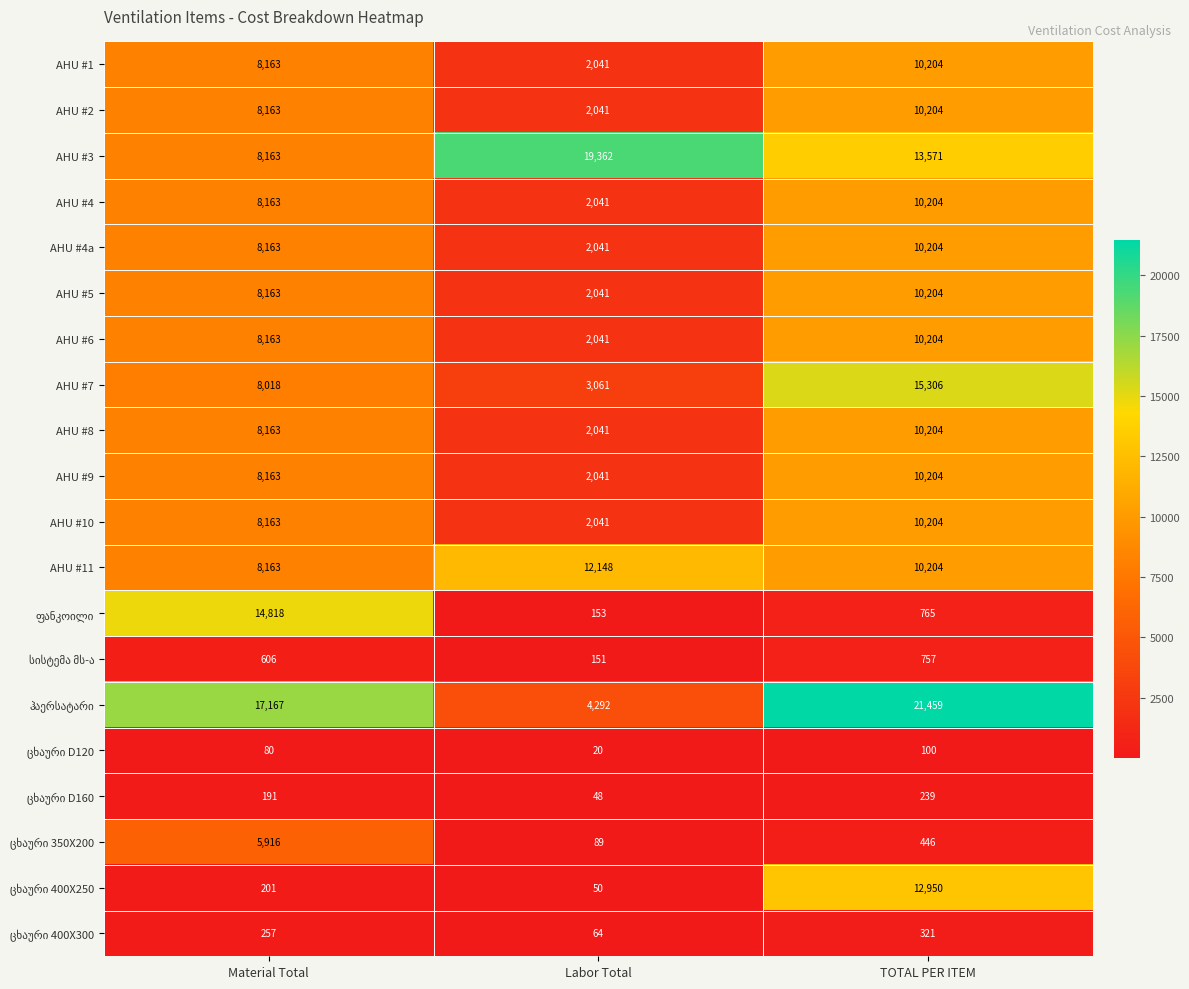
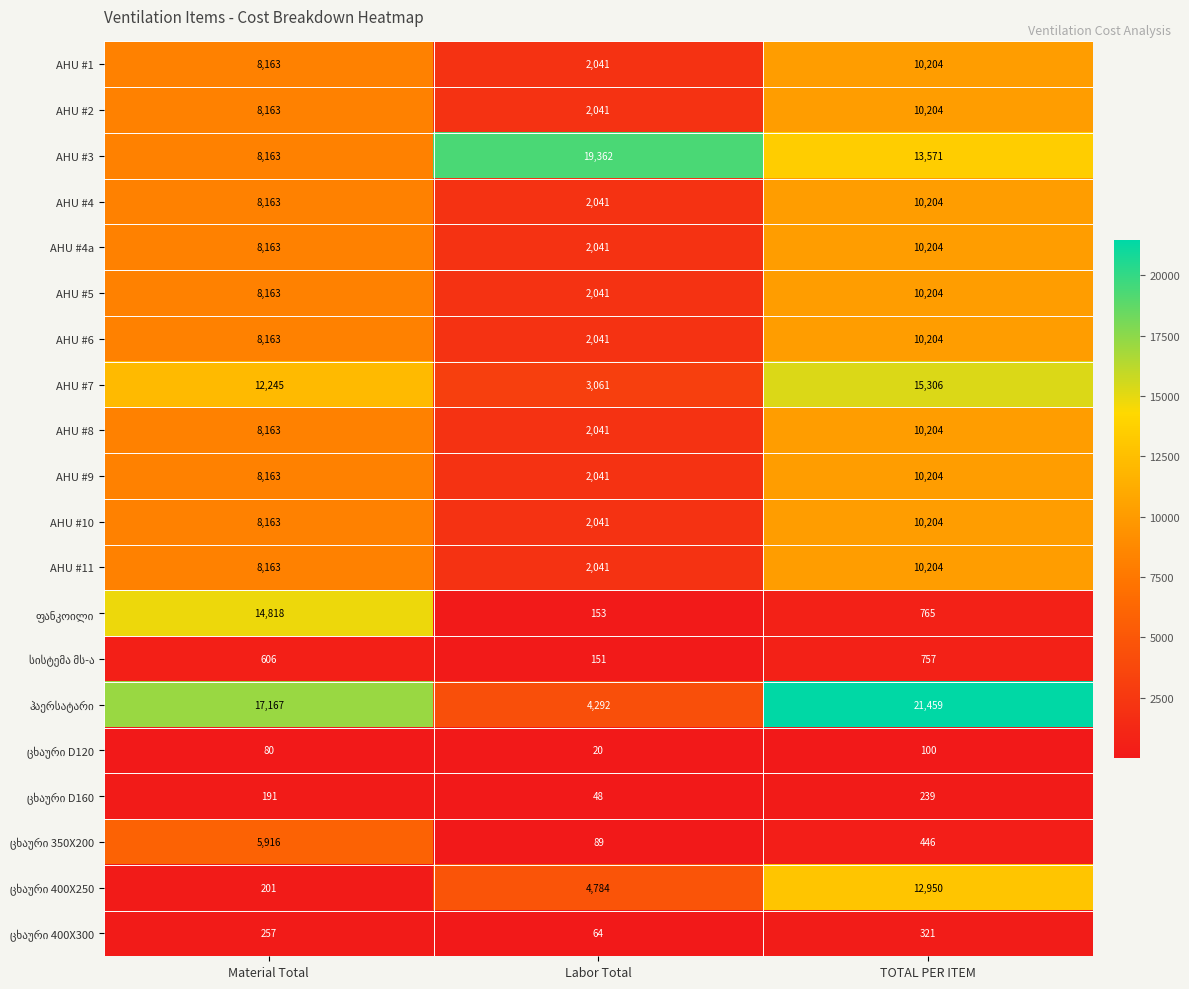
AHU #7, Material Total: 8,018 -> 12,245
AHU #11, Labor Total: 12,148 -> 2,041
ცხაური 400X250, Labor Total: 50 -> 4,784
